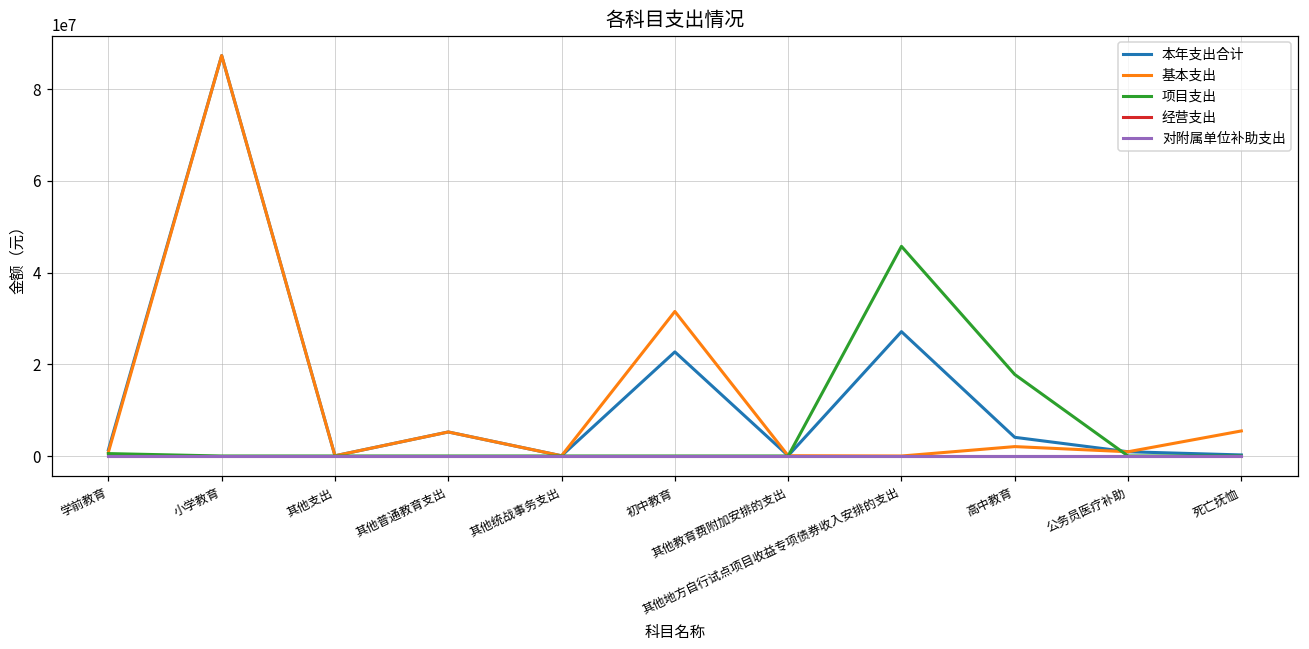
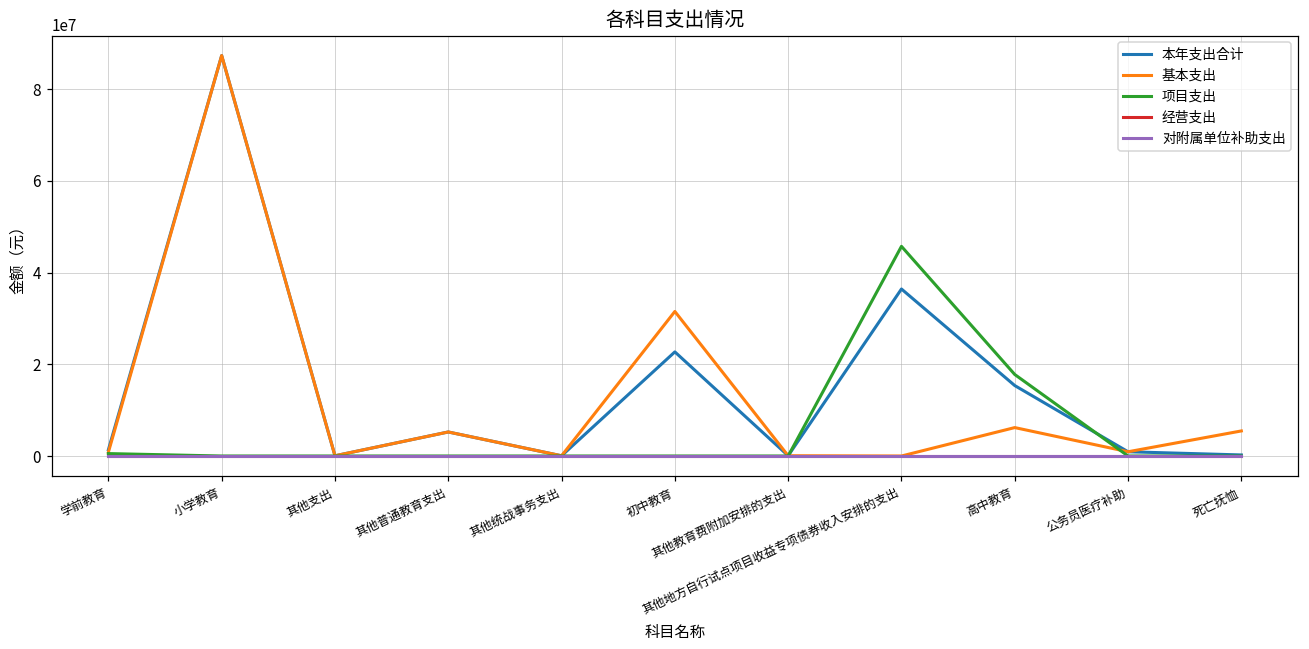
本年支出合计, 其他地方自行试点项目收益专项债券收入安排的支出: 27000000 -> 36000000
本年支出合计, 高中教育: 4000000 -> 15000000
基本支出, 高中教育: 2000000 -> 6000000
